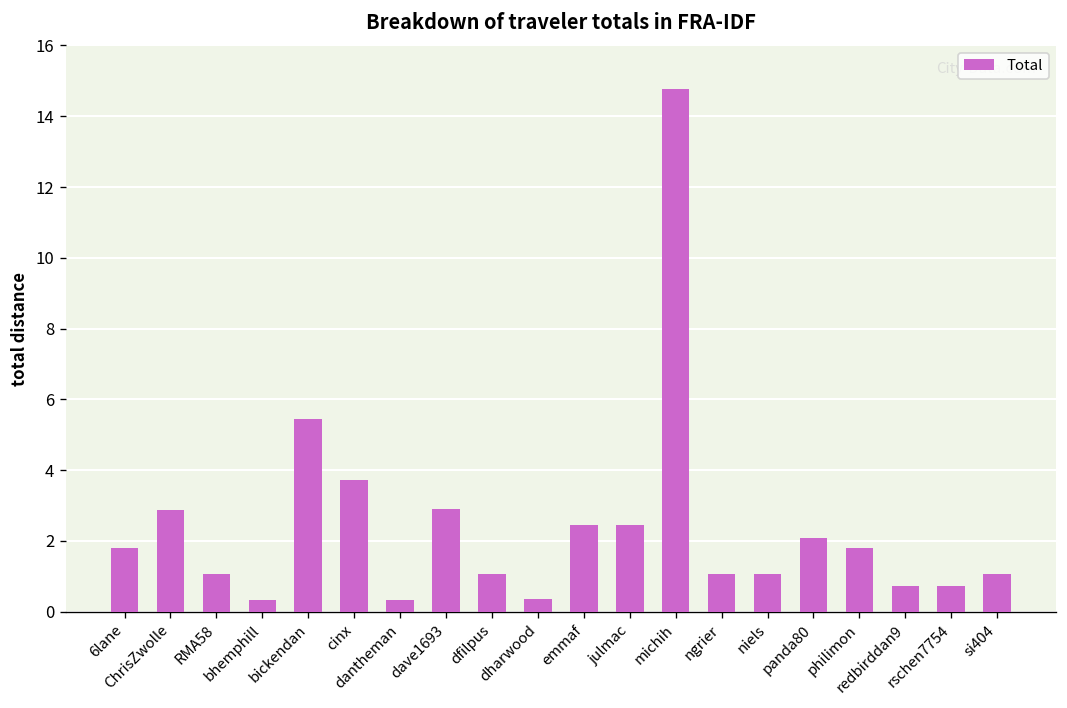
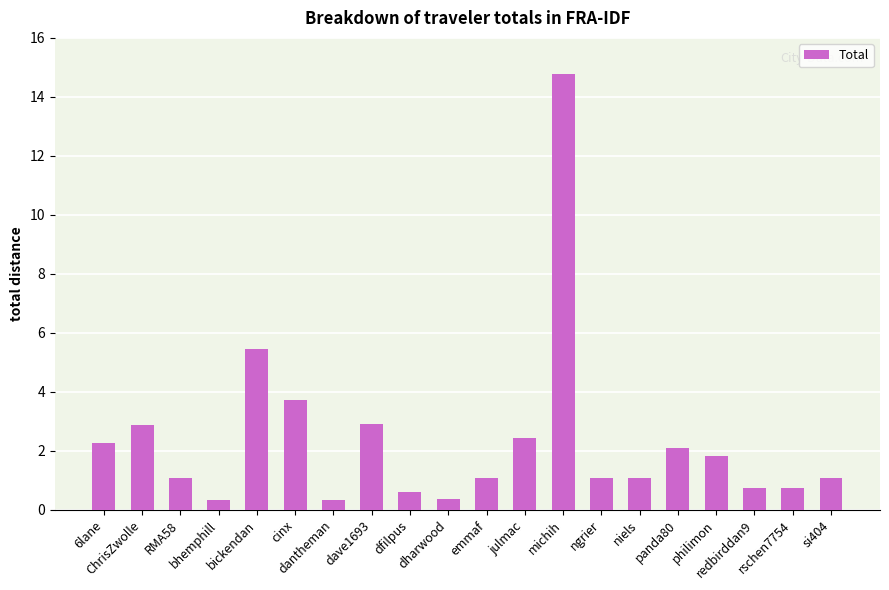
6lane: 1.8 -> 2.3
dfilpus: 1.1 -> 0.6
emmaf: 2.4 -> 1.1
